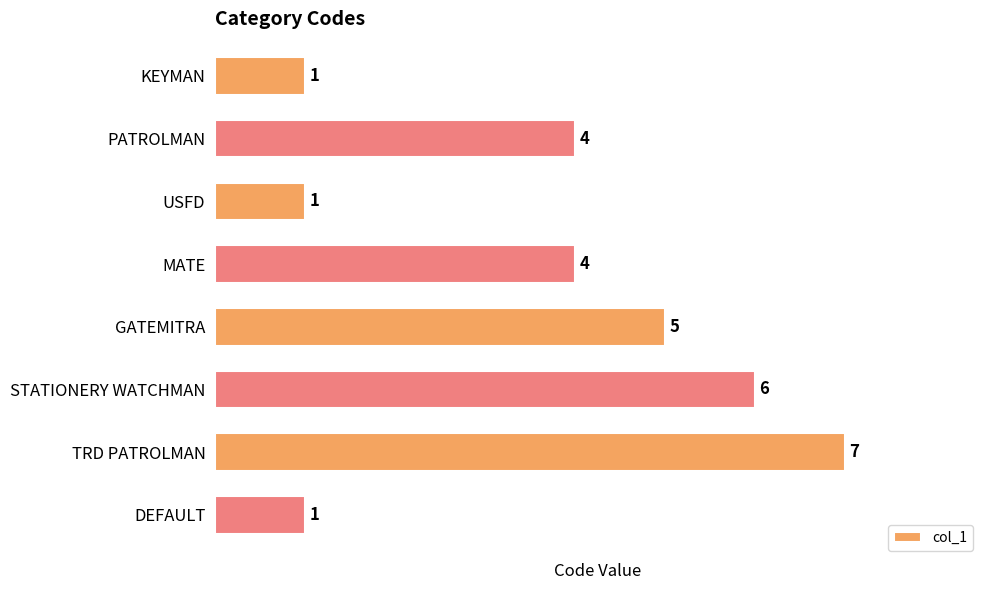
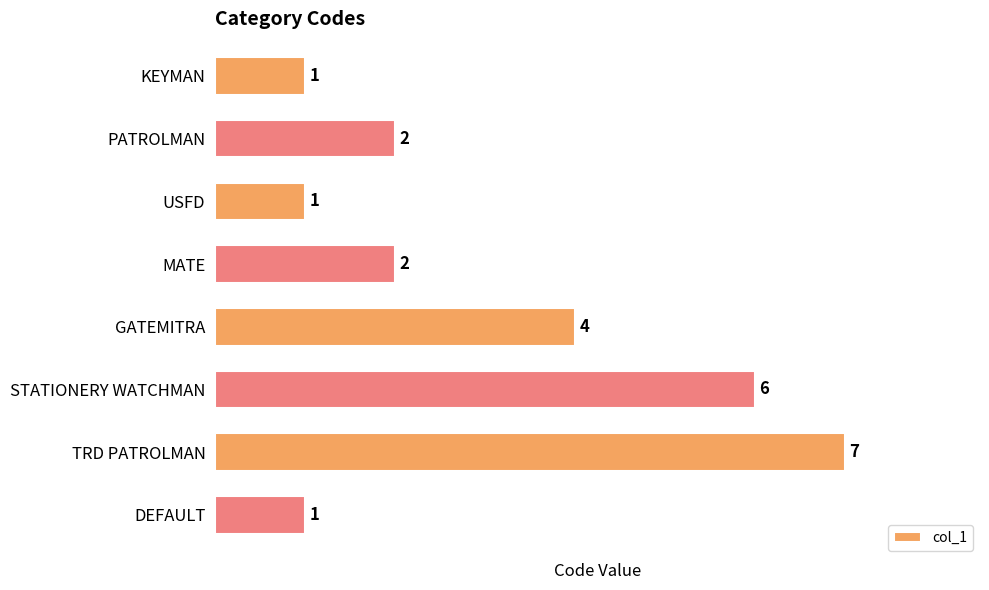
PATROLMAN: 4 -> 2
MATE: 4 -> 2
GATEMITRA: 5 -> 4
